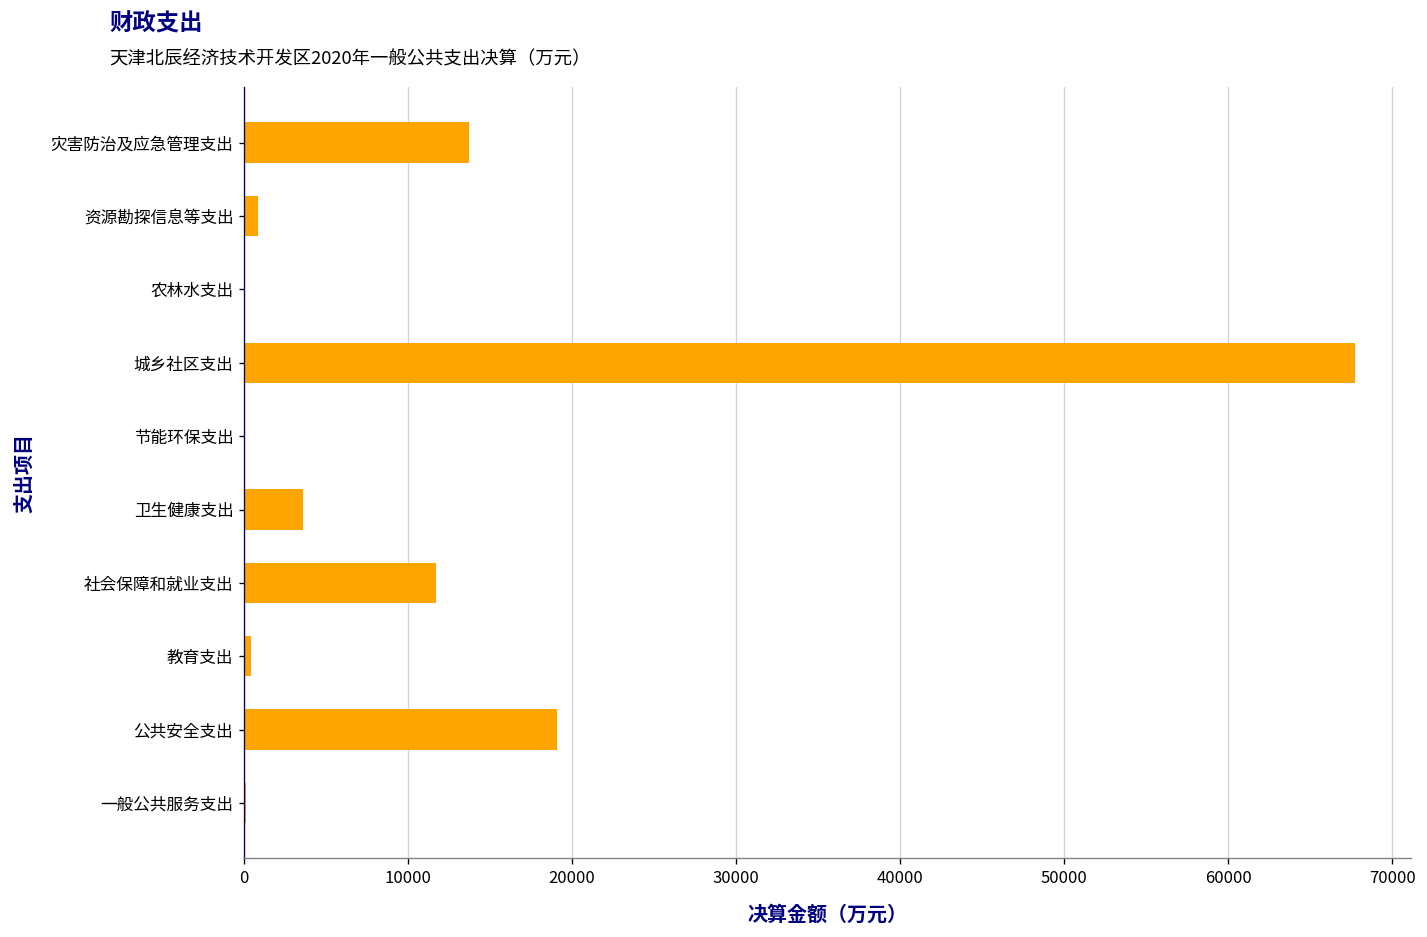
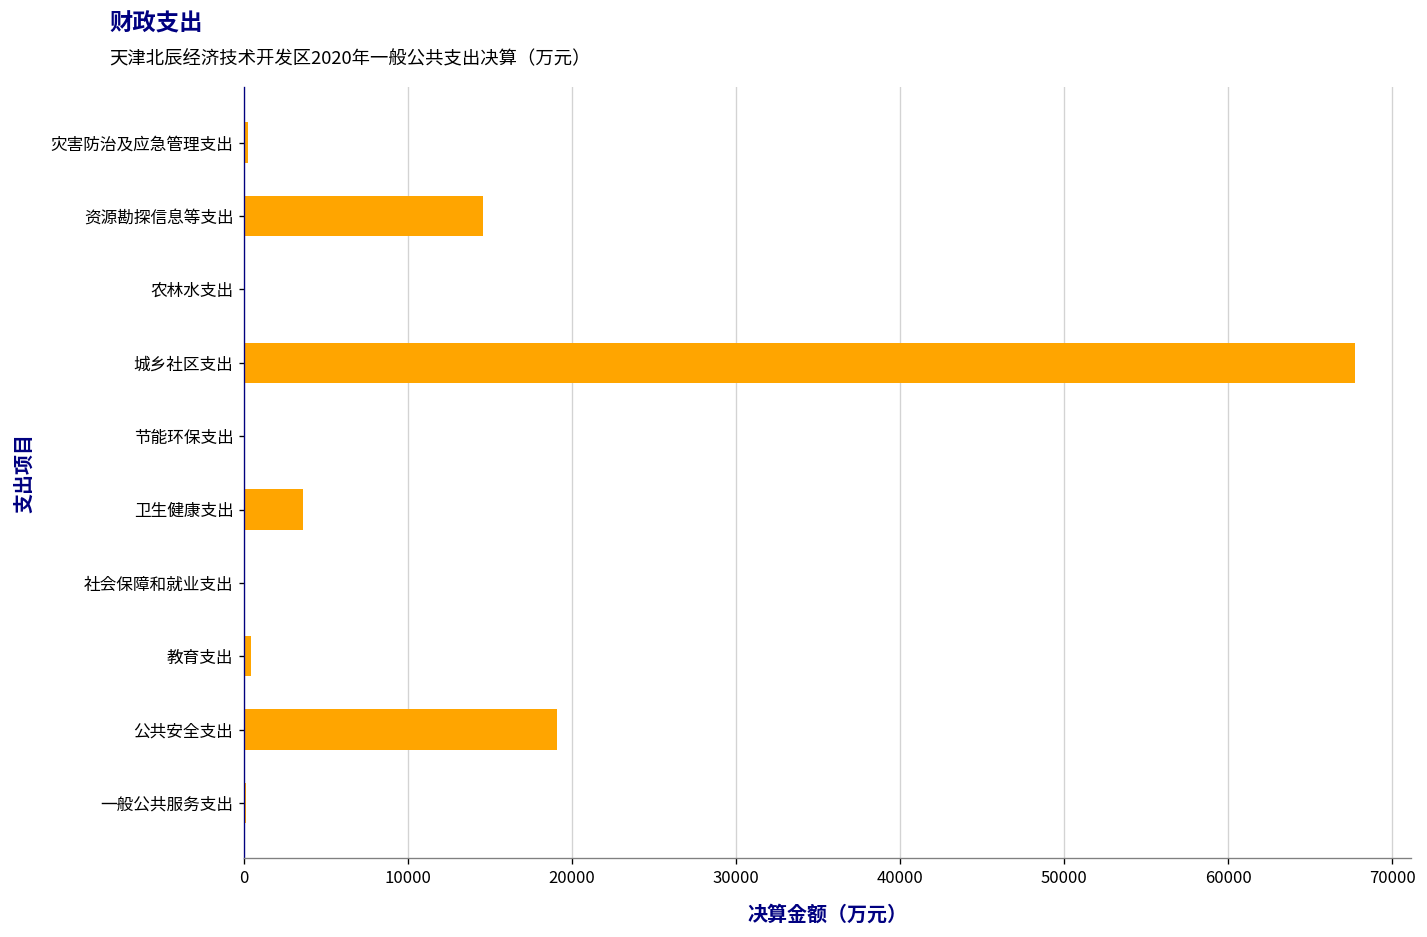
灾害防治及应急管理支出: 13700 -> 200
资源勘探信息等支出: 800 -> 14500
社会保障和就业支出: 11700 -> 0
